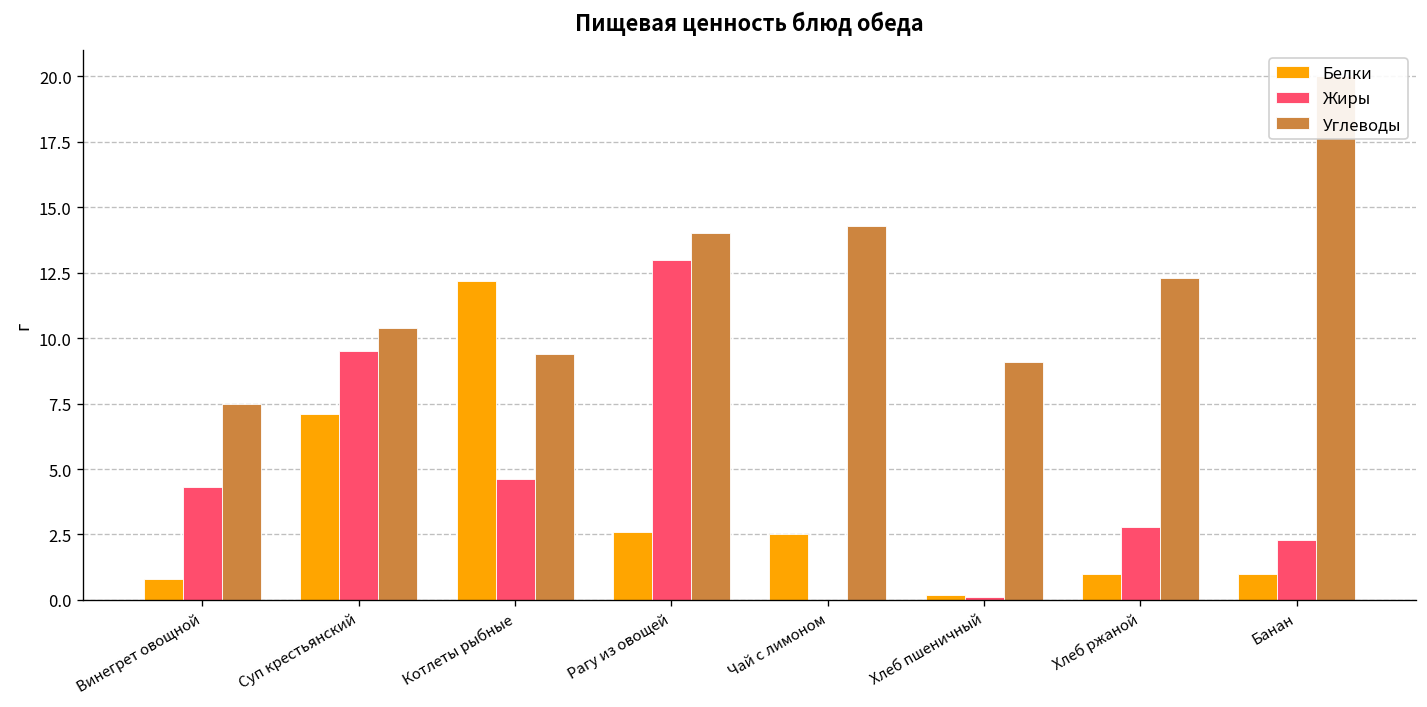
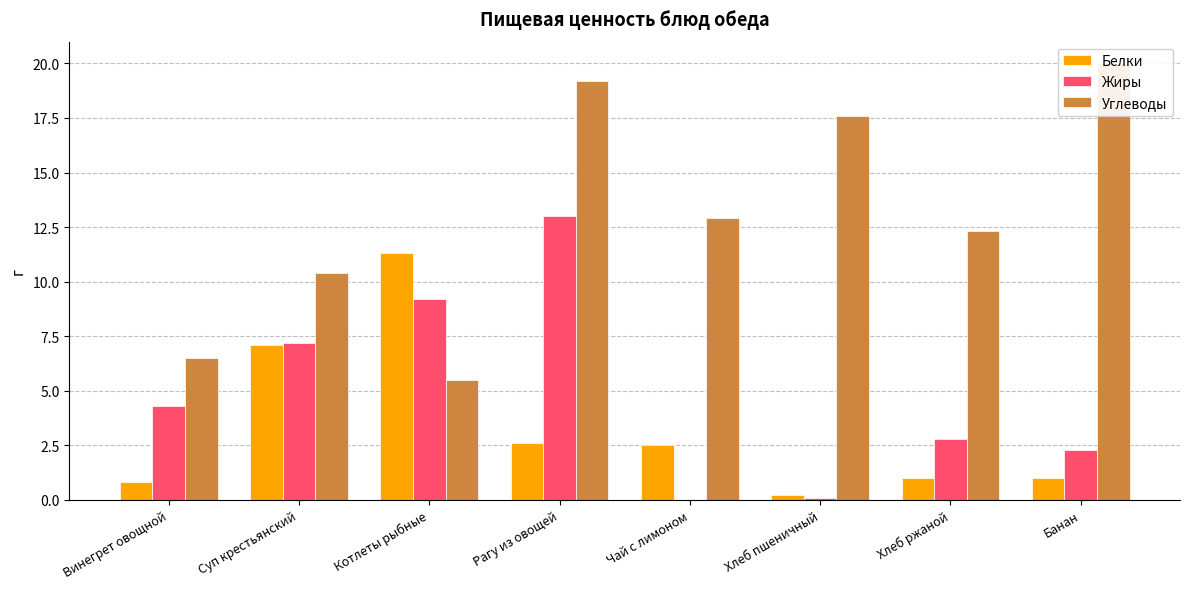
Углеводы, Винегрет овощной: 7.5 -> 6.5
Жиры, Суп крестьянский: 9.5 -> 7.2
Белки, Котлеты рыбные: 12.2 -> 11.3
Жиры, Котлеты рыбные: 4.6 -> 9.2
Углеводы, Котлеты рыбные: 9.4 -> 5.5
Углеводы, Рагу из овощей: 14.0 -> 19.2
Углеводы, Чай с лимоном: 14.3 -> 12.9
Углеводы, Хлеб пшеничный: 9.1 -> 17.6
